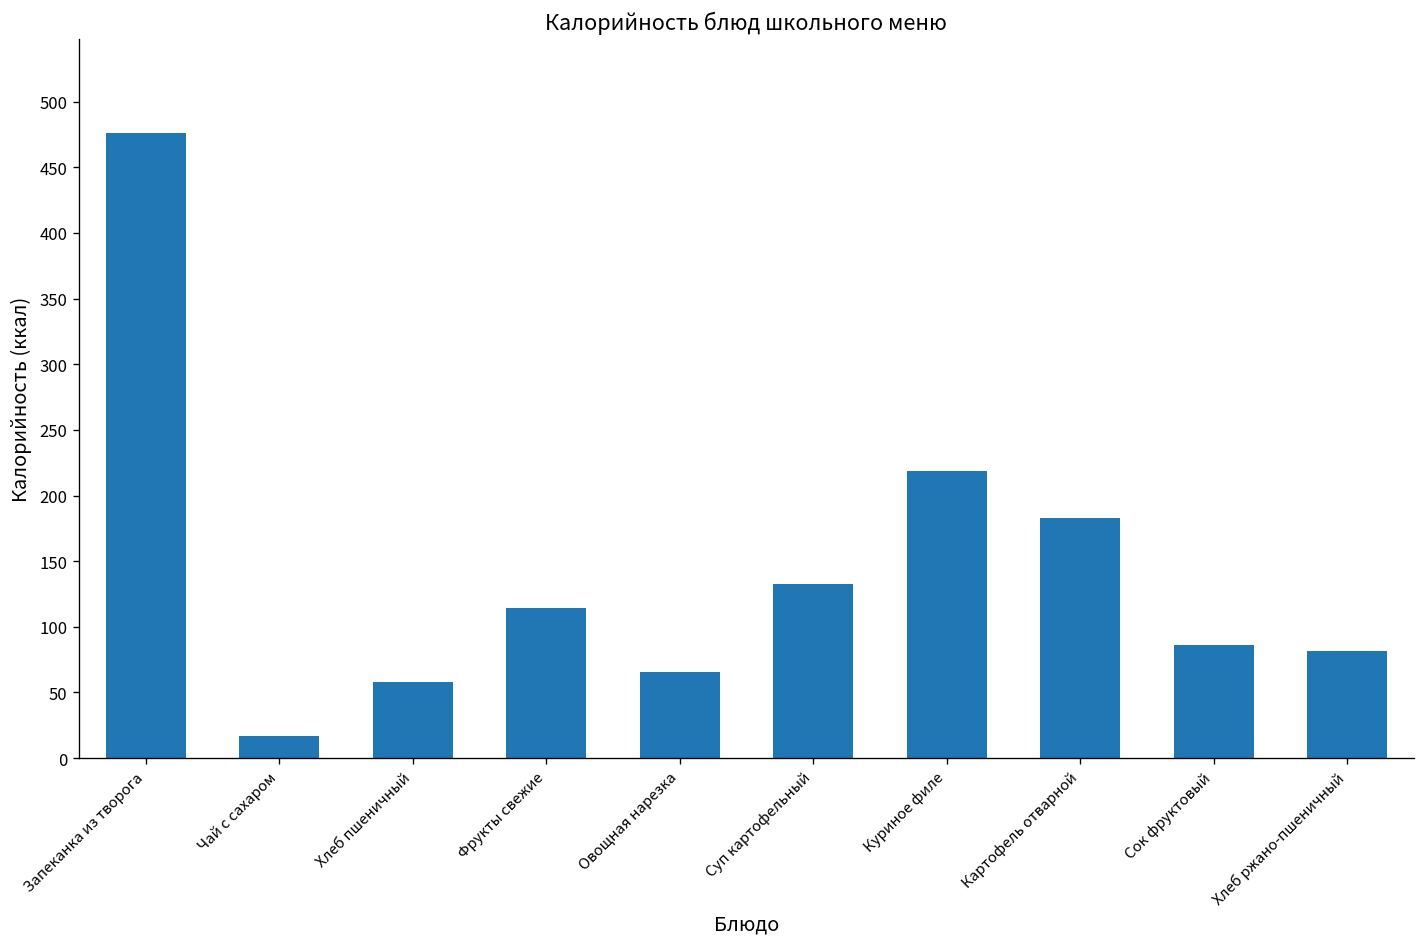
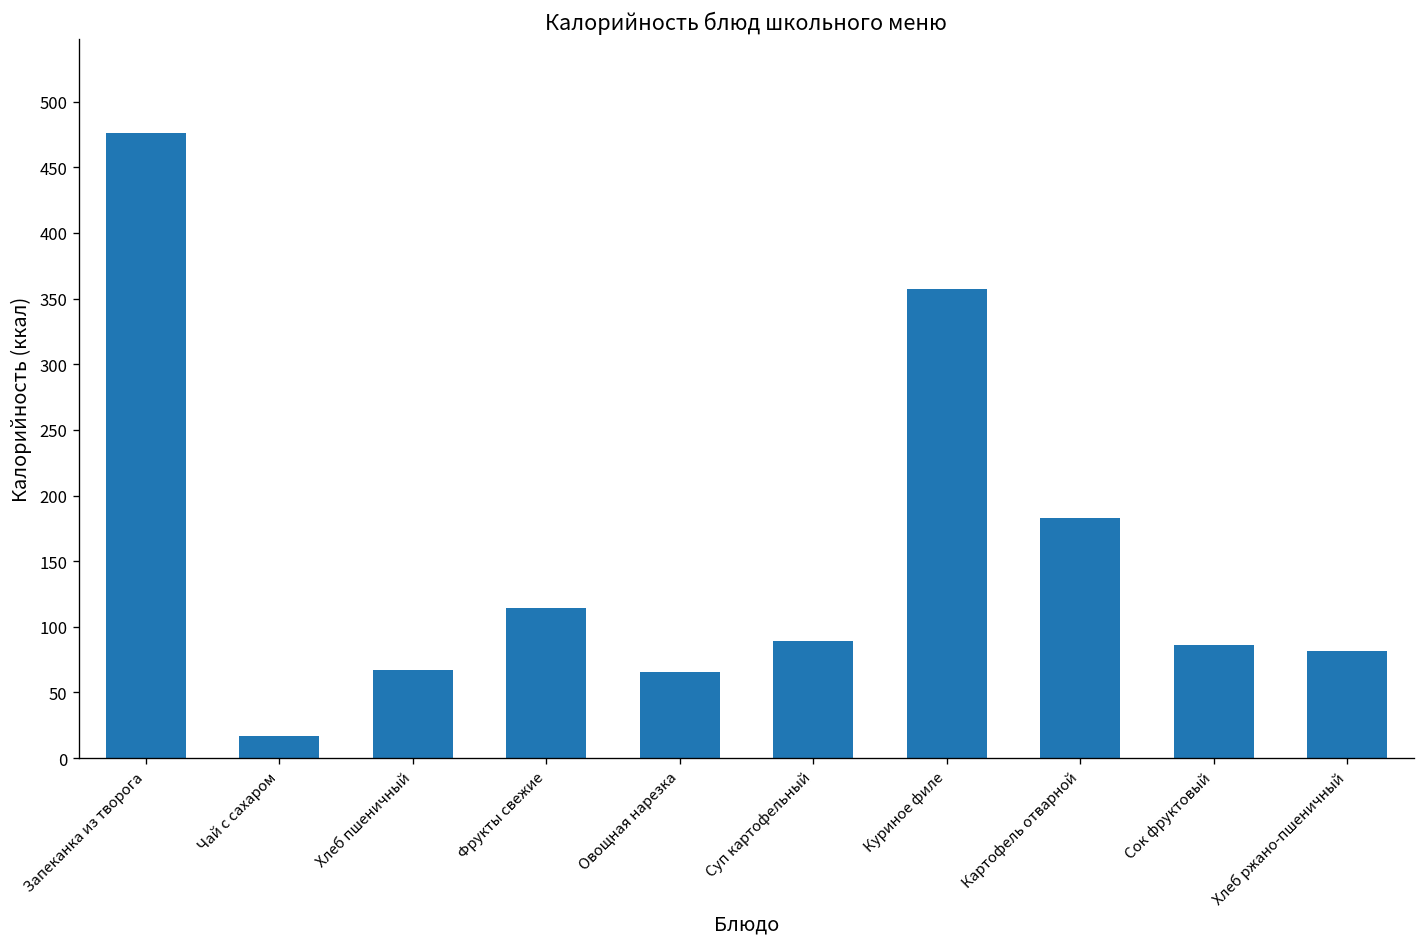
Хлеб пшеничный: 58 -> 67
Суп картофельный: 133 -> 89
Куриное филе: 219 -> 357
